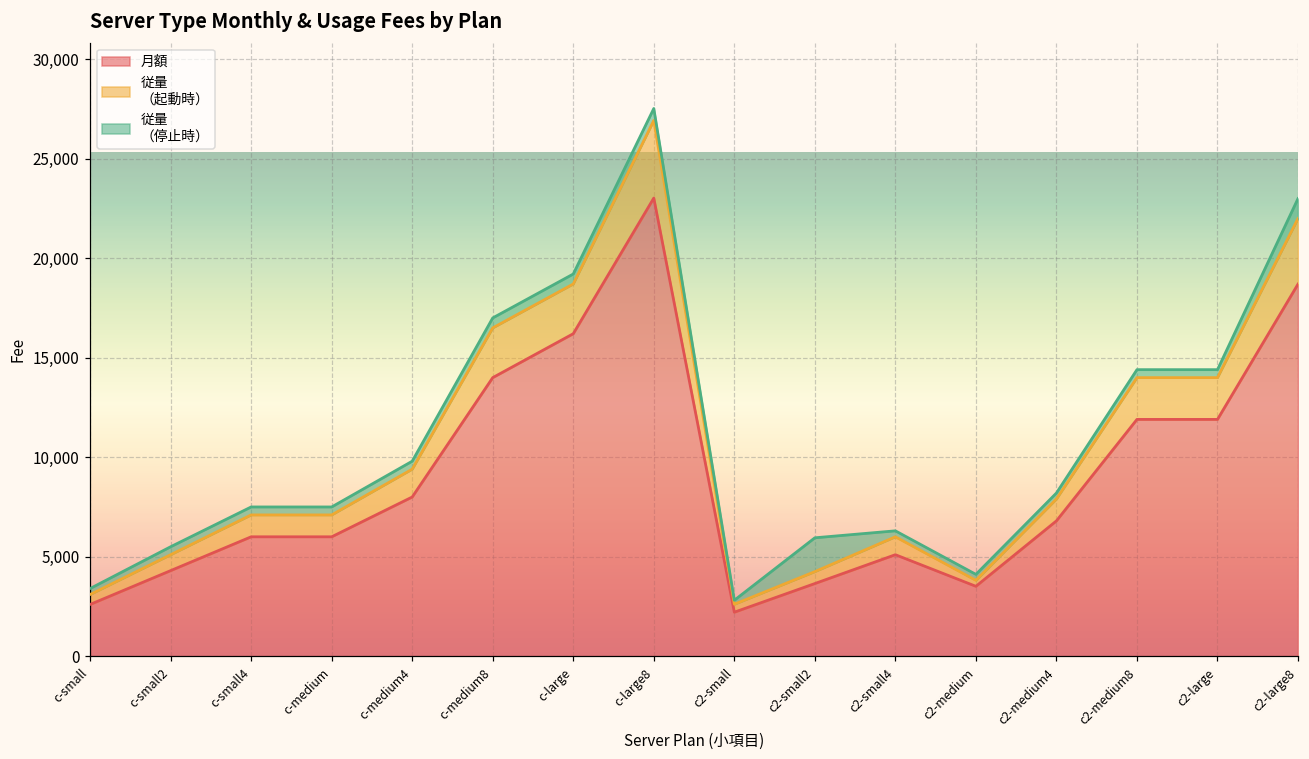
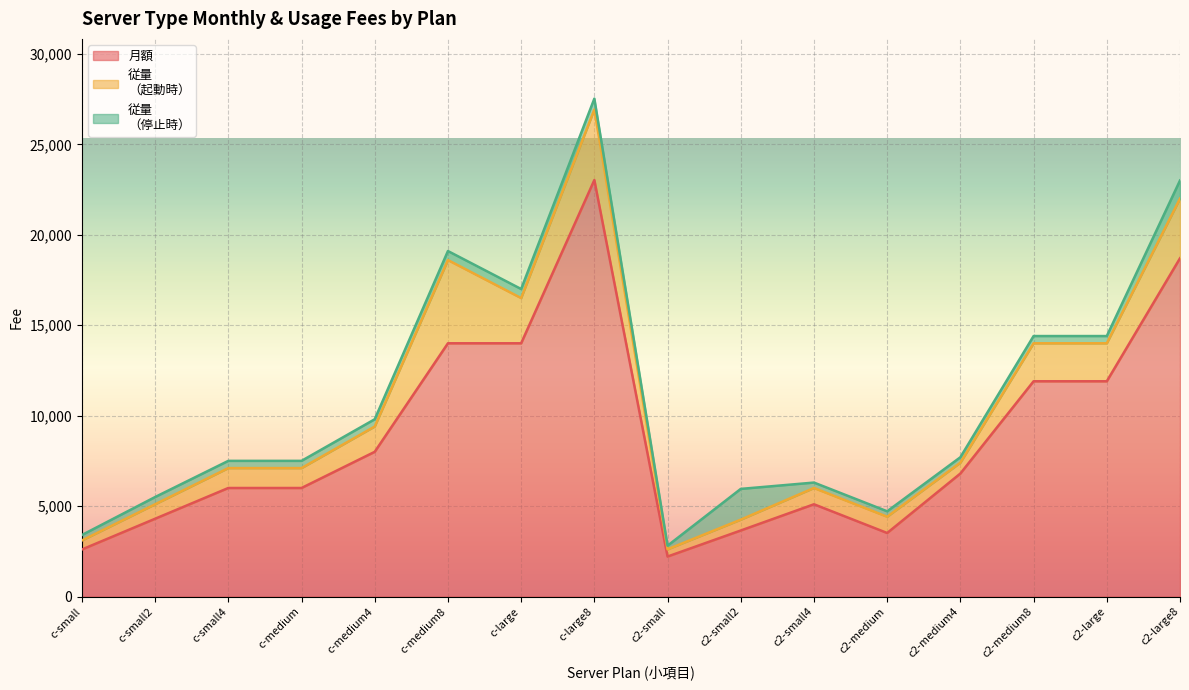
従量 （起動時）, c-medium8: 2,500 -> 4,600
月額, c-large: 16,200 -> 14,000
従量 （起動時）, c2-medium: 300 -> 900
従量 （起動時）, c2-medium4: 1,100 -> 600
